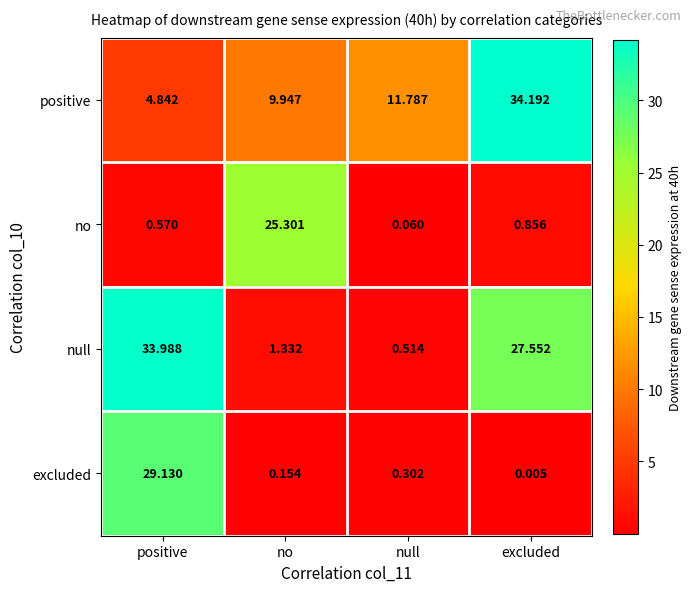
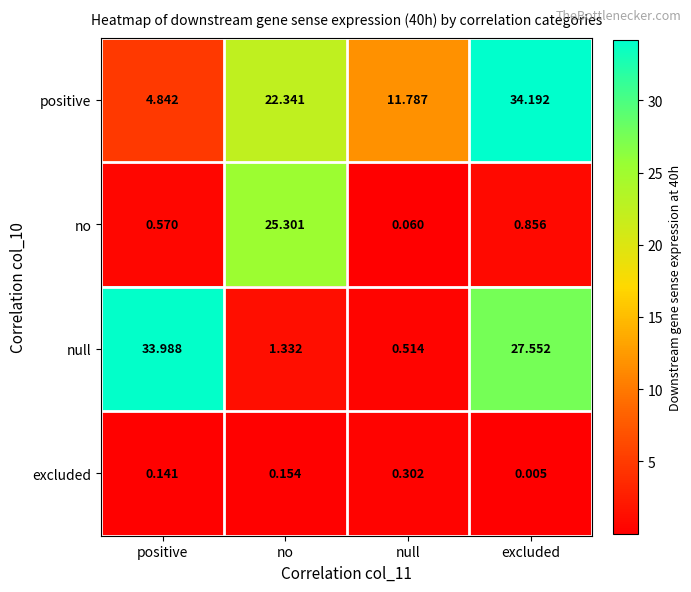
positive, no: 9.947 -> 22.341
excluded, positive: 29.130 -> 0.141
